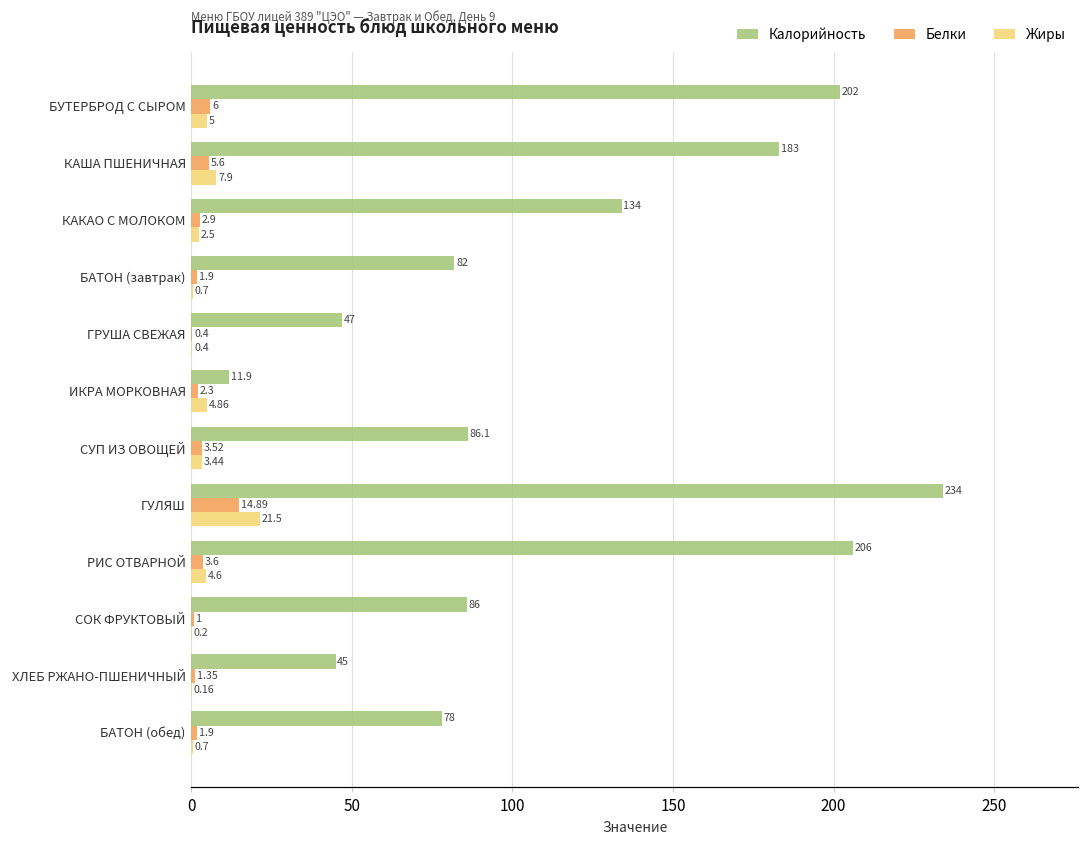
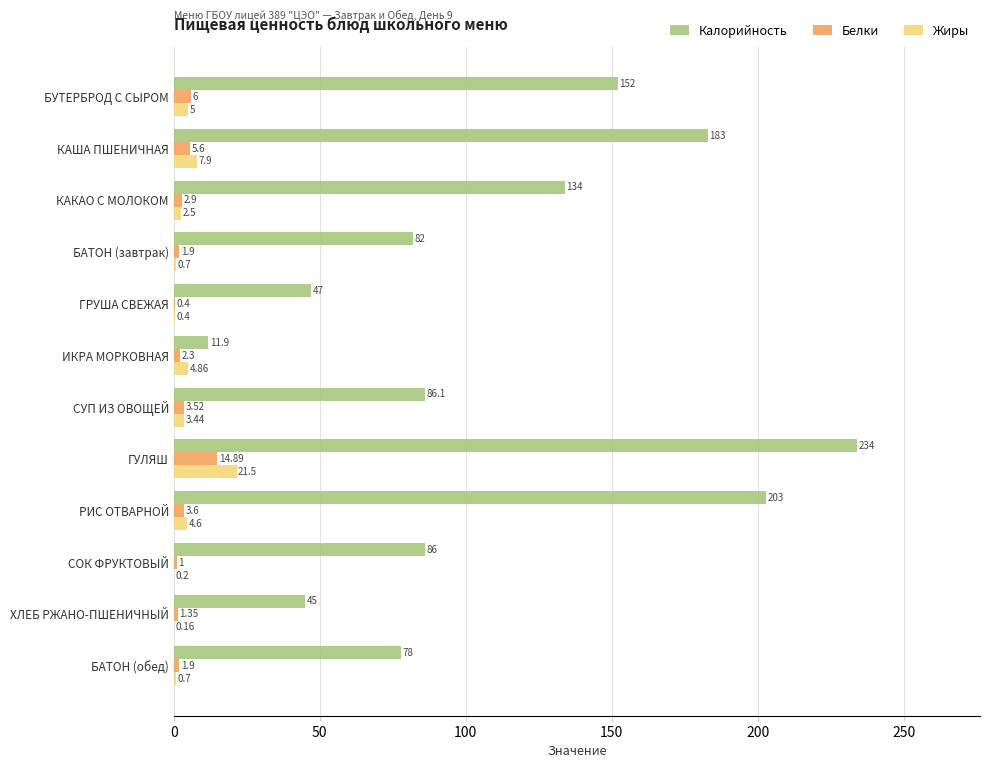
Калорийность, БУТЕРБРОД С СЫРОМ: 202 -> 152
Калорийность, РИС ОТВАРНОЙ: 206 -> 203
